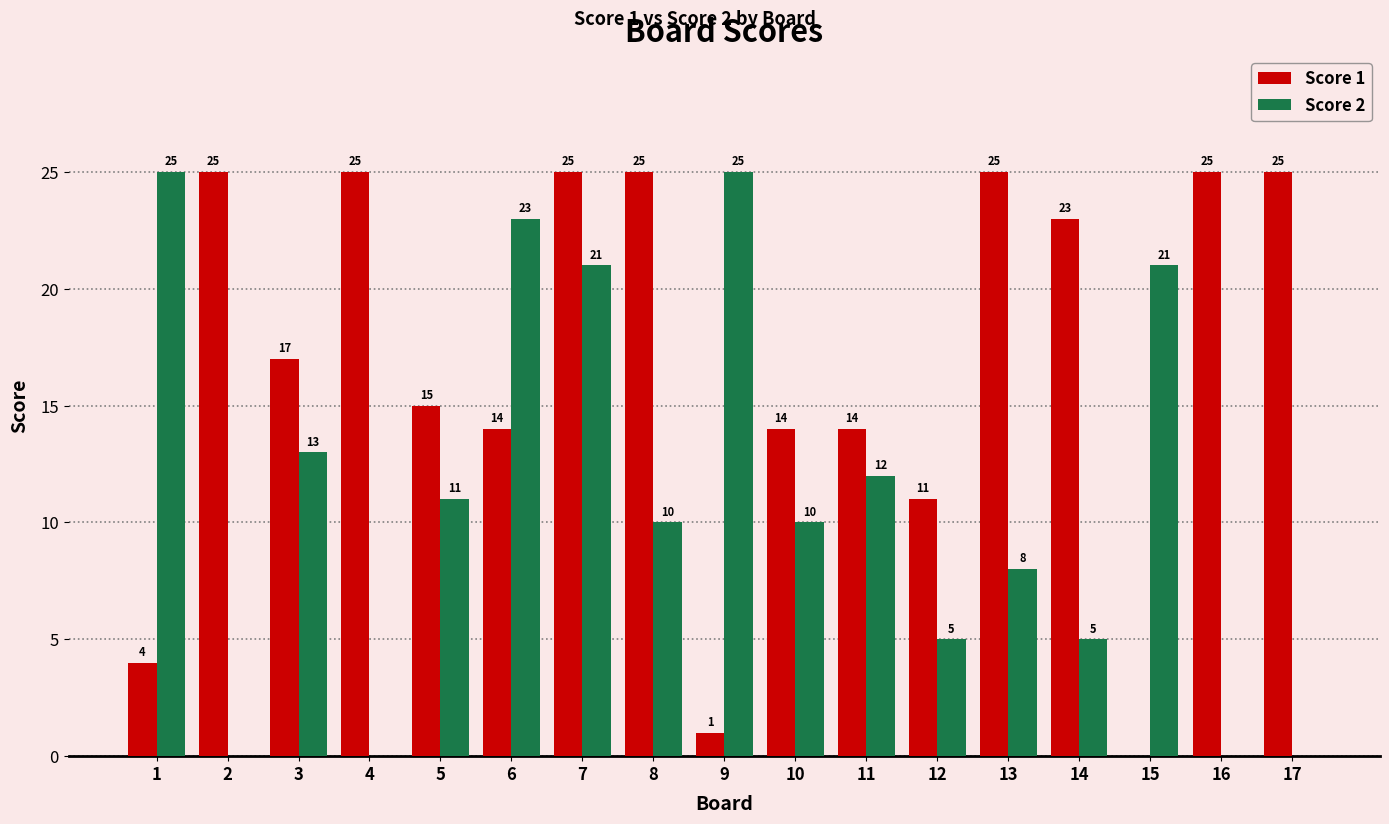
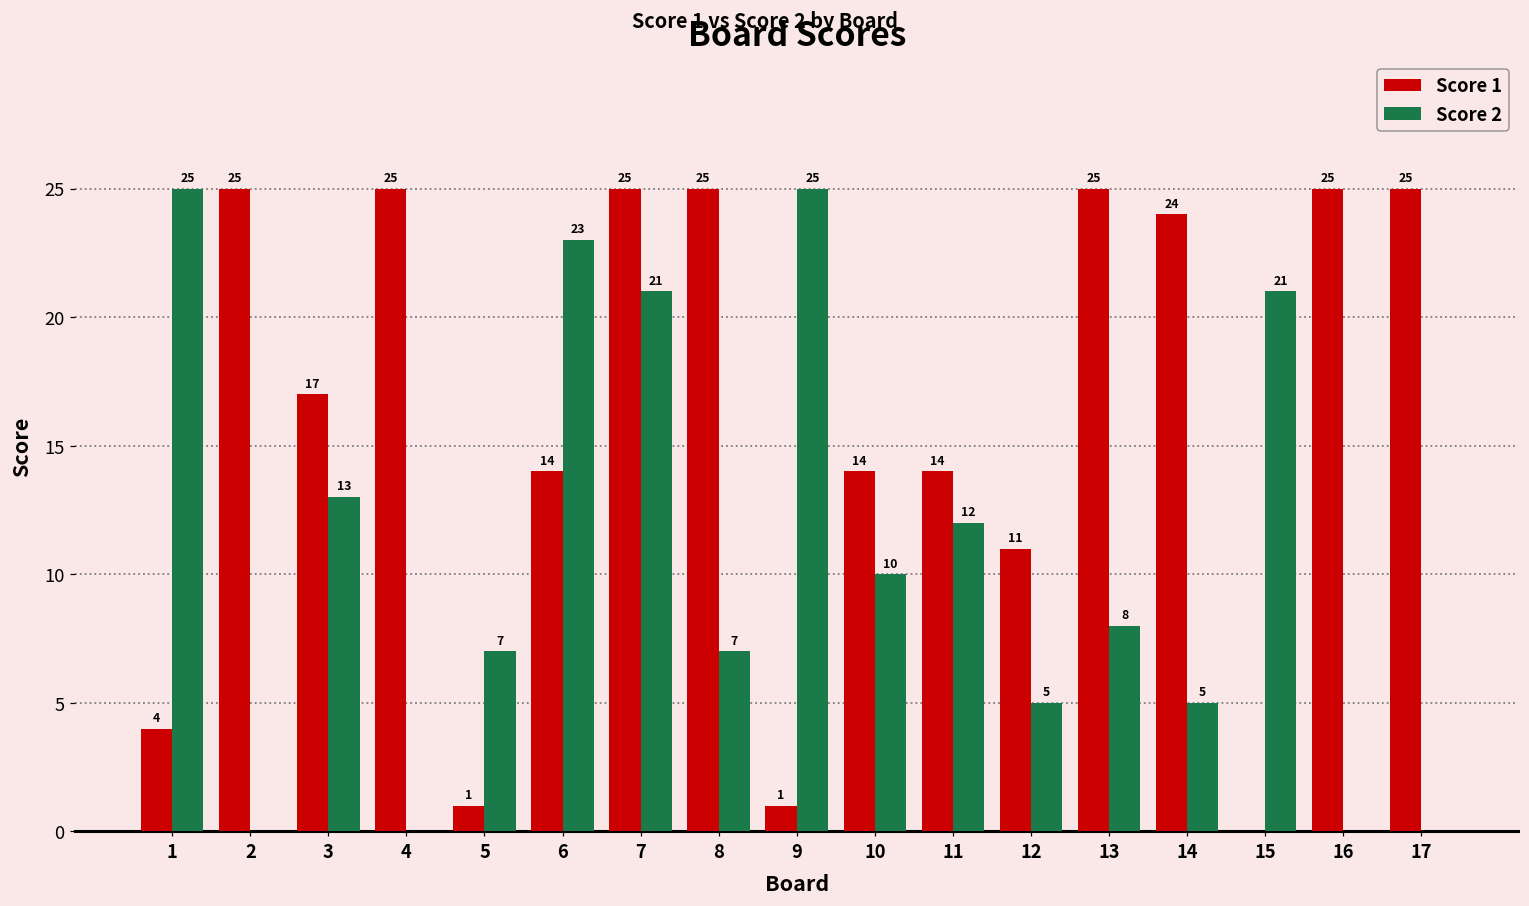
Score 1, 5: 15 -> 1
Score 2, 5: 11 -> 7
Score 2, 8: 10 -> 7
Score 1, 14: 23 -> 24
